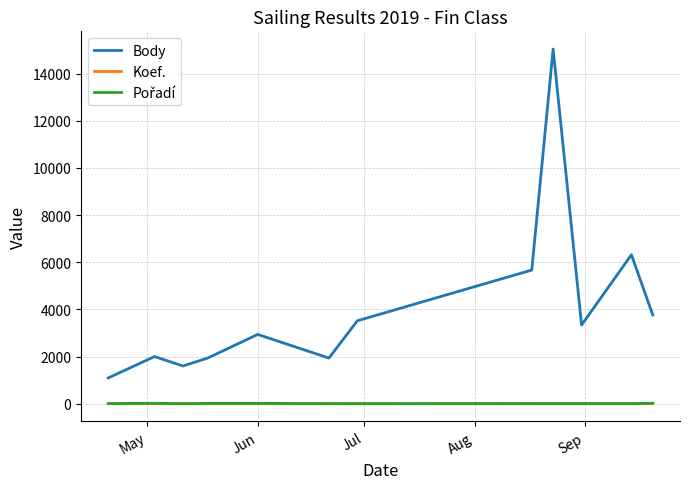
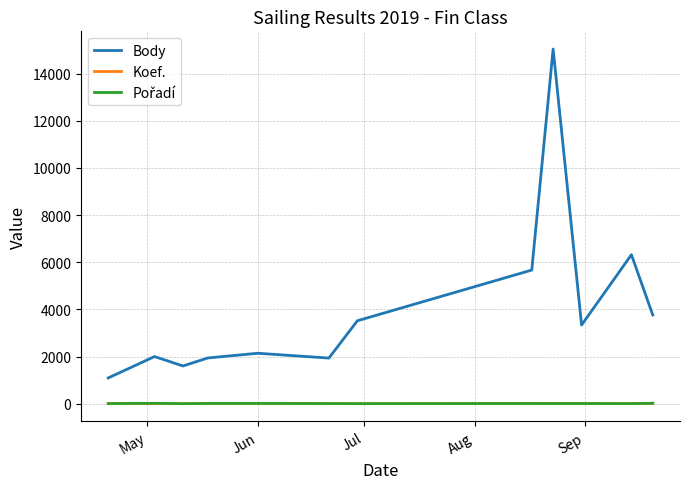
Body, Jun: 2900 -> 2100
